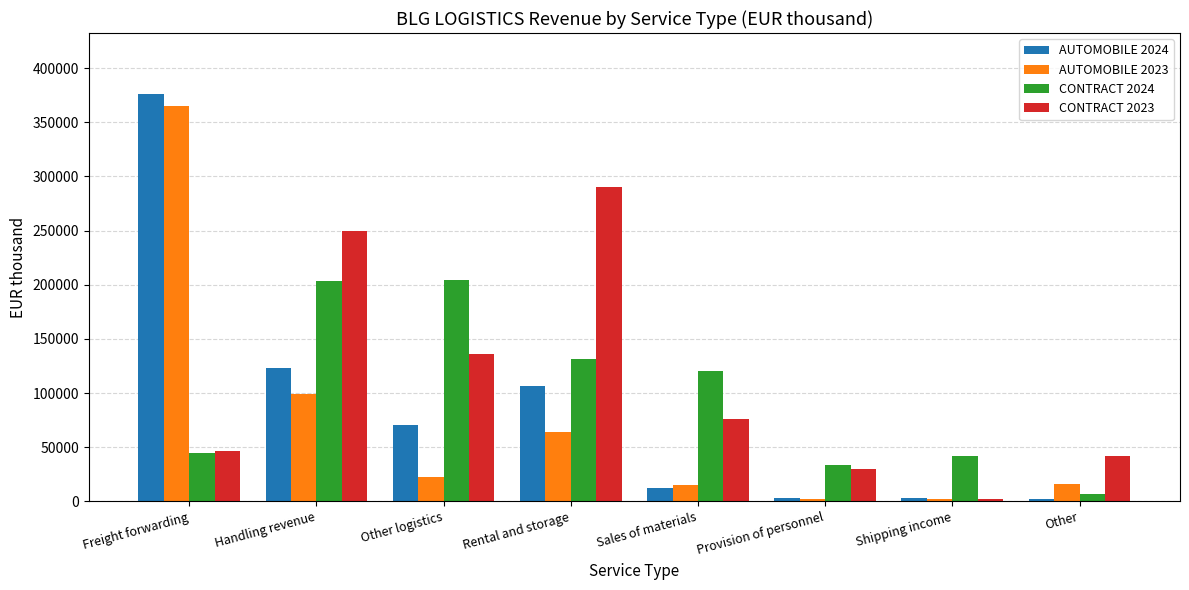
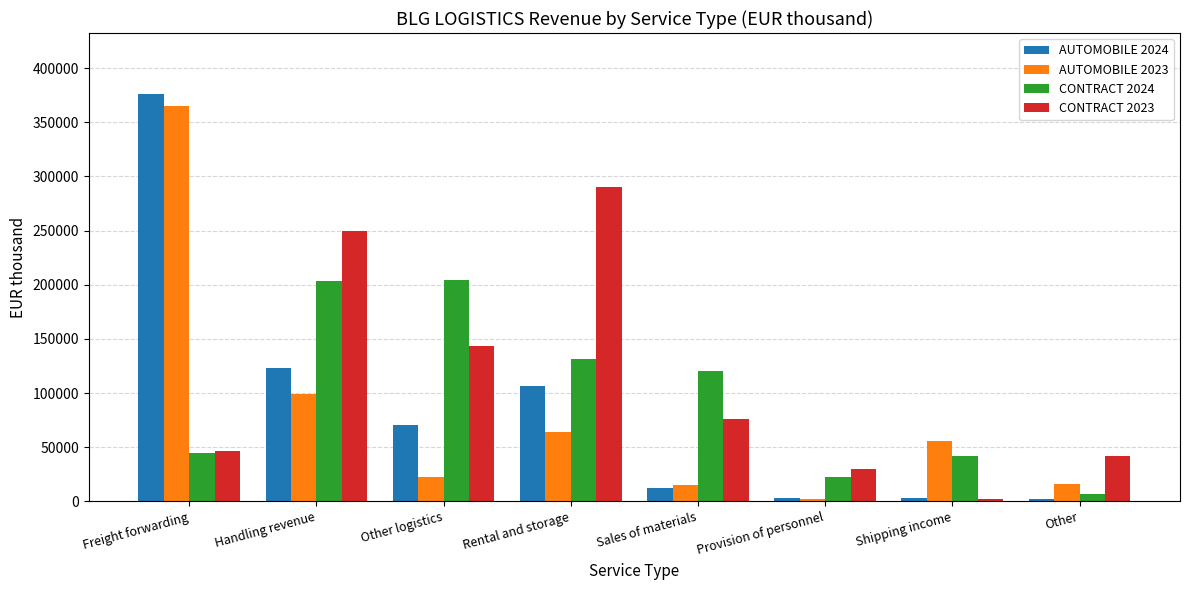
CONTRACT 2023, Other logistics: 136000 -> 143000
CONTRACT 2024, Provision of personnel: 33000 -> 23000
AUTOMOBILE 2023, Shipping income: 3000 -> 56000
